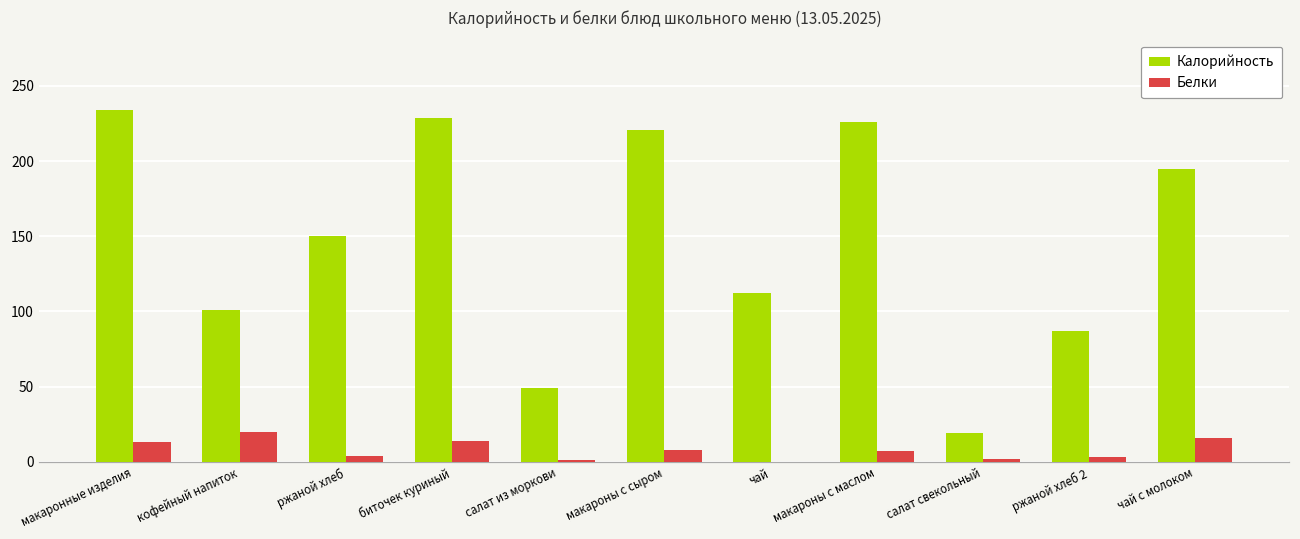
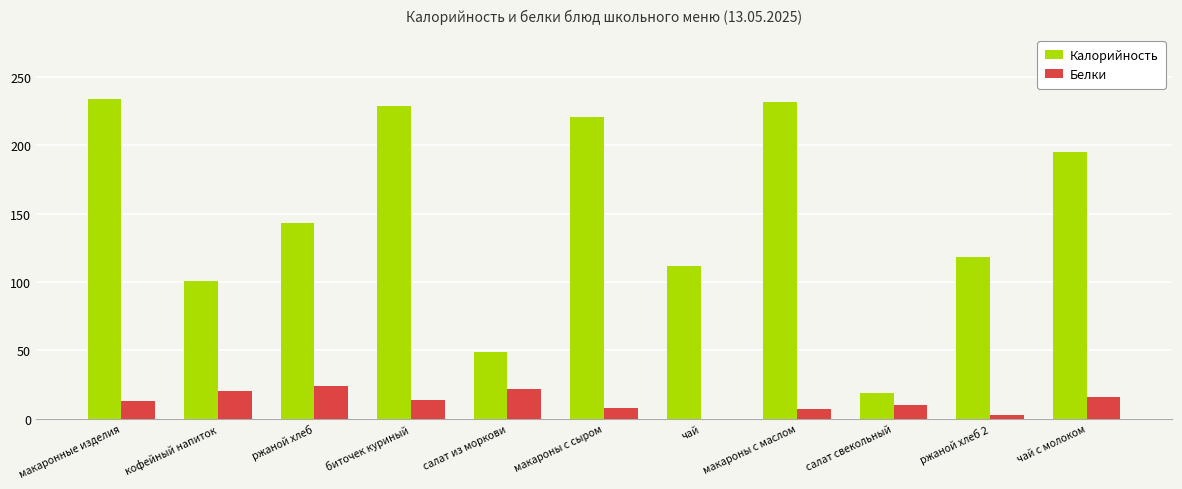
Калорийность, ржаной хлеб: 150 -> 143
Белки, ржаной хлеб: 4 -> 24
Белки, салат из моркови: 1 -> 22
Калорийность, макароны с маслом: 226 -> 232
Белки, салат свекольный: 2 -> 10
Калорийность, ржаной хлеб 2: 87 -> 118
